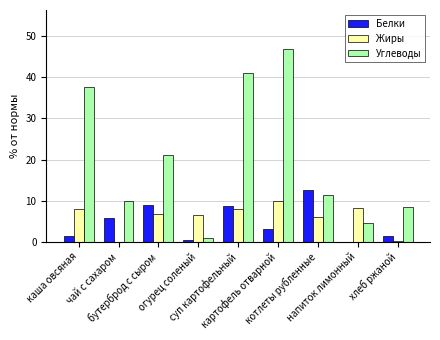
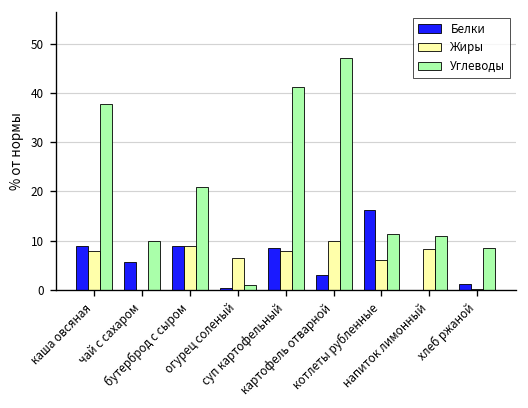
Белки, каша овсяная: 1 -> 9
Жиры, бутерброд с сыром: 7 -> 9
Белки, котлеты рубленные: 13 -> 16
Углеводы, напиток лимонный: 5 -> 11
